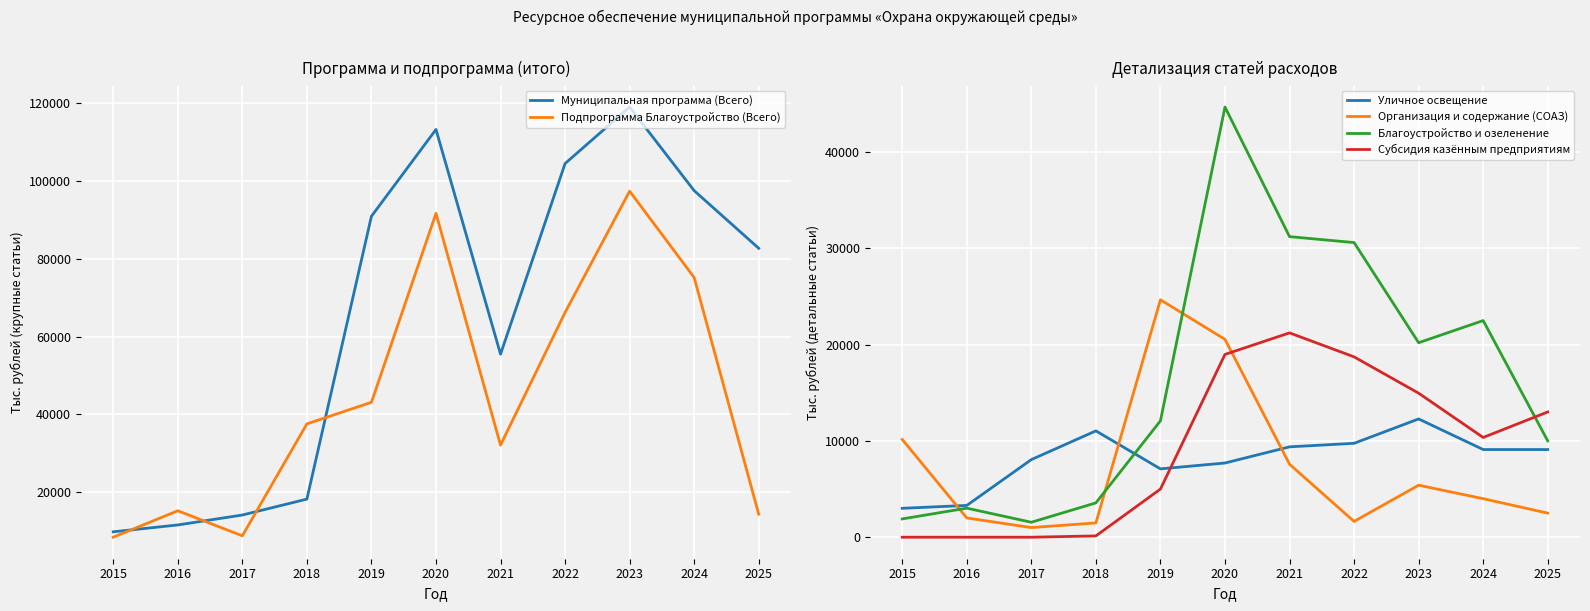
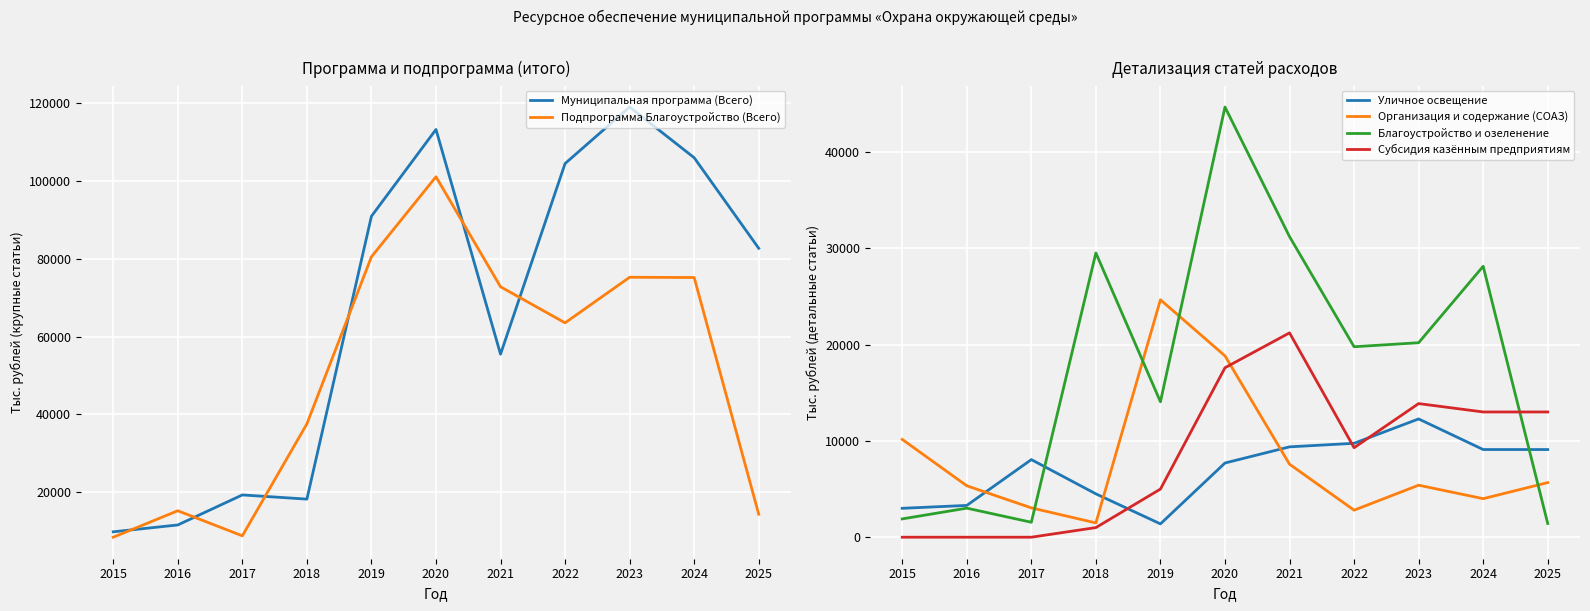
Программа и подпрограмма (итого), Муниципальная программа (Всего), 2017: 14000 -> 19000
Программа и подпрограмма (итого), Подпрограмма Благоустройство (Всего), 2019: 43000 -> 81000
Программа и подпрограмма (итого), Подпрограмма Благоустройство (Всего), 2020: 92000 -> 101000
Программа и подпрограмма (итого), Подпрограмма Благоустройство (Всего), 2021: 32000 -> 73000
Программа и подпрограмма (итого), Подпрограмма Благоустройство (Всего), 2022: 66000 -> 64000
Программа и подпрограмма (итого), Подпрограмма Благоустройство (Всего), 2023: 97000 -> 75000
Программа и подпрограмма (итого), Муниципальная программа (Всего), 2024: 98000 -> 106000
Детализация статей расходов, Организация и содержание (СОАЗ), 2016: 2000 -> 5000
Детализация статей расходов, Организация и содержание (СОАЗ), 2017: 1000 -> 3000
Детализация статей расходов, Уличное освещение, 2018: 11000 -> 5000
Детализация статей расходов, Благоустройство и озеленение, 2018: 4000 -> 30000
Детализация статей расходов, Субсидия казённым предприятиям, 2018: 0 -> 1000
Детализация статей расходов, Уличное освещение, 2019: 7000 -> 1000
Детализация статей расходов, Благоустройство и озеленение, 2019: 12000 -> 14000
Детализация статей расходов, Организация и содержание (СОАЗ), 2020: 21000 -> 19000
Детализация статей расходов, Субсидия казённым предприятиям, 2020: 19000 -> 18000
Детализация статей расходов, Организация и содержание (СОАЗ), 2022: 2000 -> 3000
Детализация статей расходов, Благоустройство и озеленение, 2022: 31000 -> 20000
Детализация статей расходов, Субсидия казённым предприятиям, 2022: 19000 -> 9000
Детализация статей расходов, Субсидия казённым предприятиям, 2023: 15000 -> 14000
Детализация статей расходов, Благоустройство и озеленение, 2024: 22000 -> 28000
Детализация статей расходов, Субсидия казённым предприятиям, 2024: 10000 -> 13000
Детализация статей расходов, Организация и содержание (СОАЗ), 2025: 3000 -> 6000
Детализация статей расходов, Благоустройство и озеленение, 2025: 10000 -> 1000
